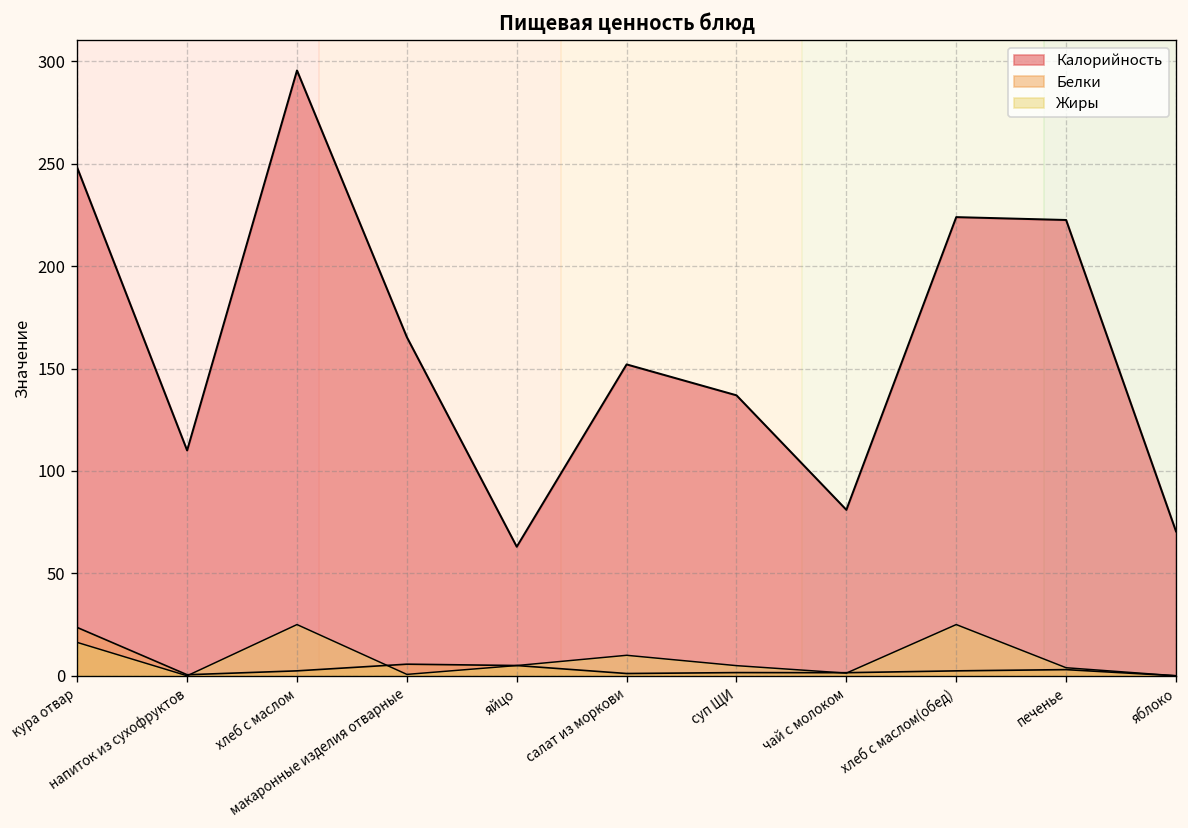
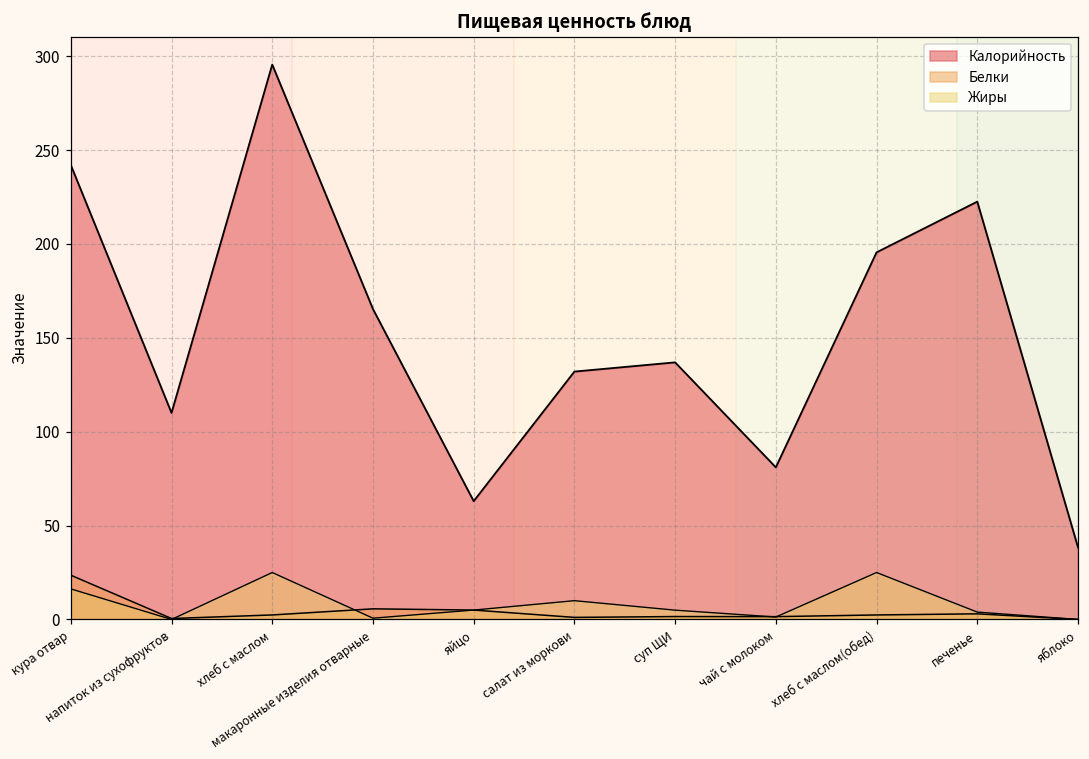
Калорийность, кура отвар: 248 -> 242
Калорийность, салат из моркови: 152 -> 132
Калорийность, хлеб с маслом(обед): 224 -> 196
Калорийность, яблоко: 71 -> 38
